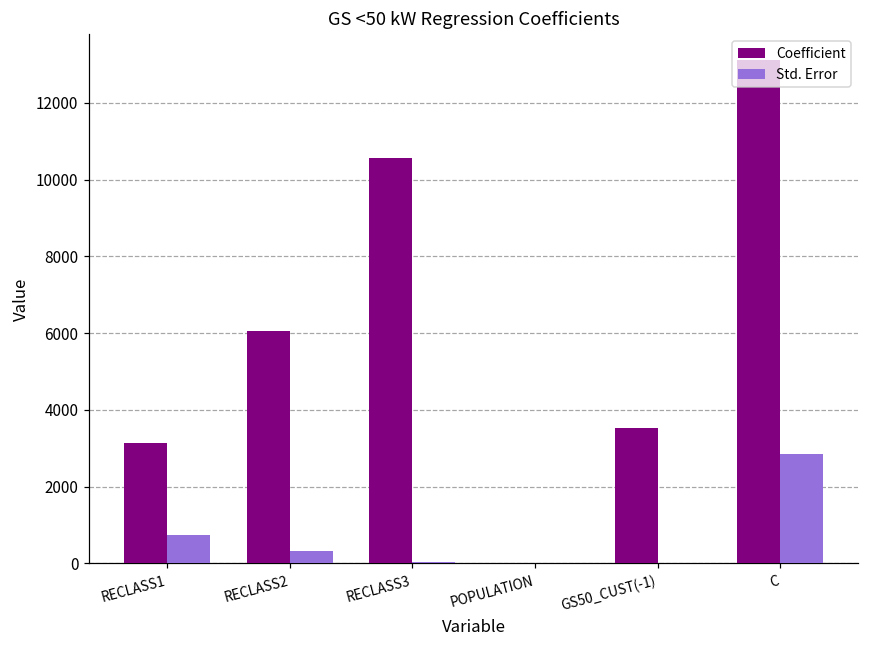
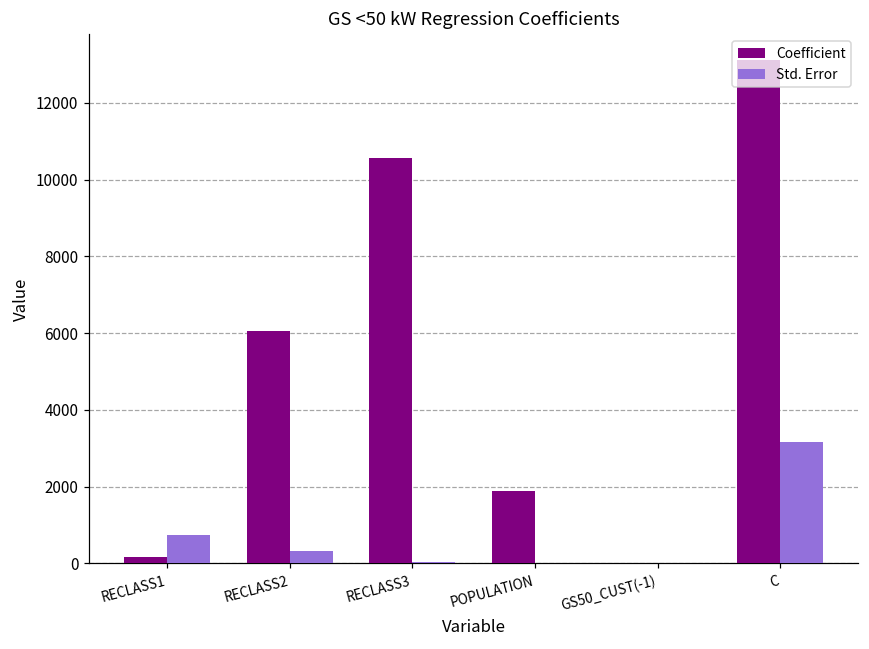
Coefficient, RECLASS1: 3100 -> 200
Coefficient, POPULATION: 0 -> 1900
Coefficient, GS50_CUST(-1): 3500 -> 0
Std. Error, C: 2900 -> 3200
